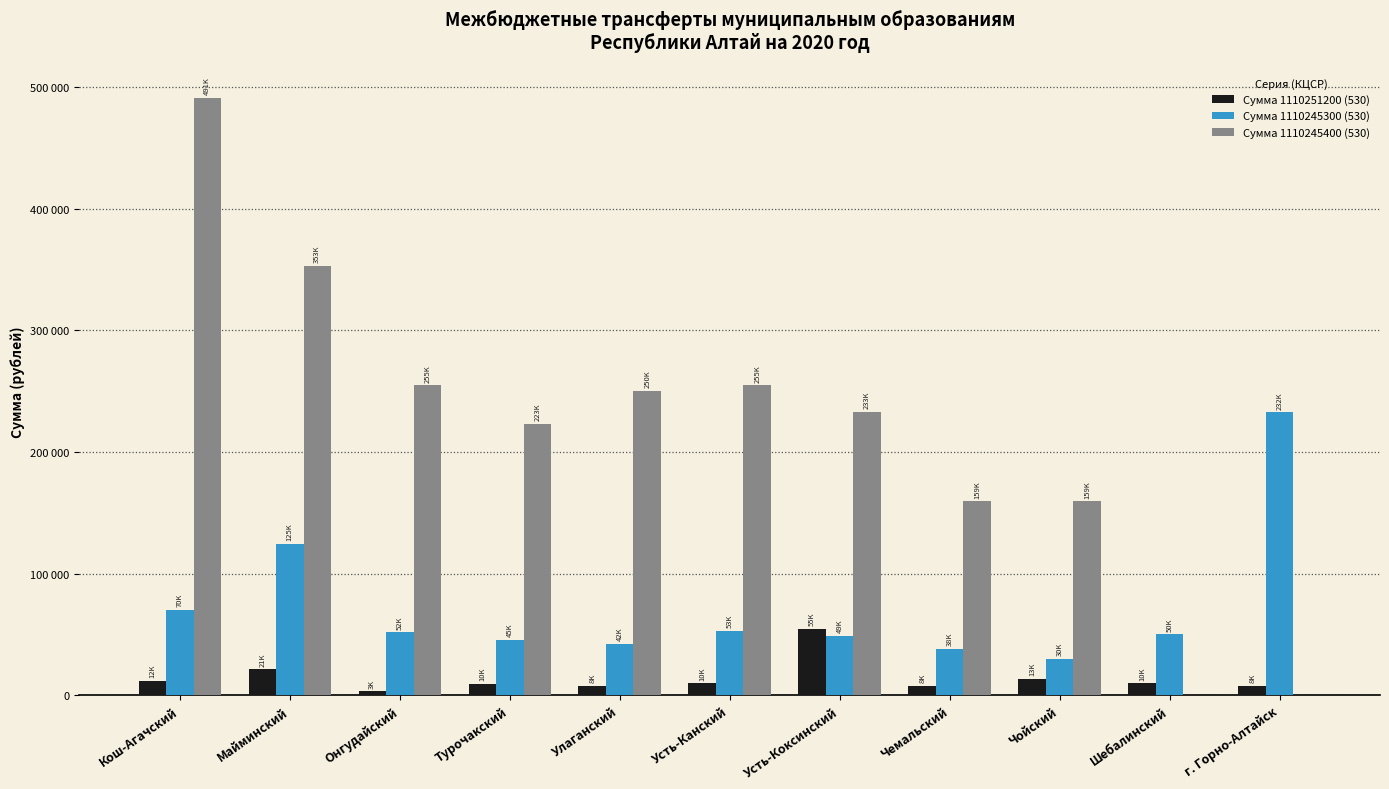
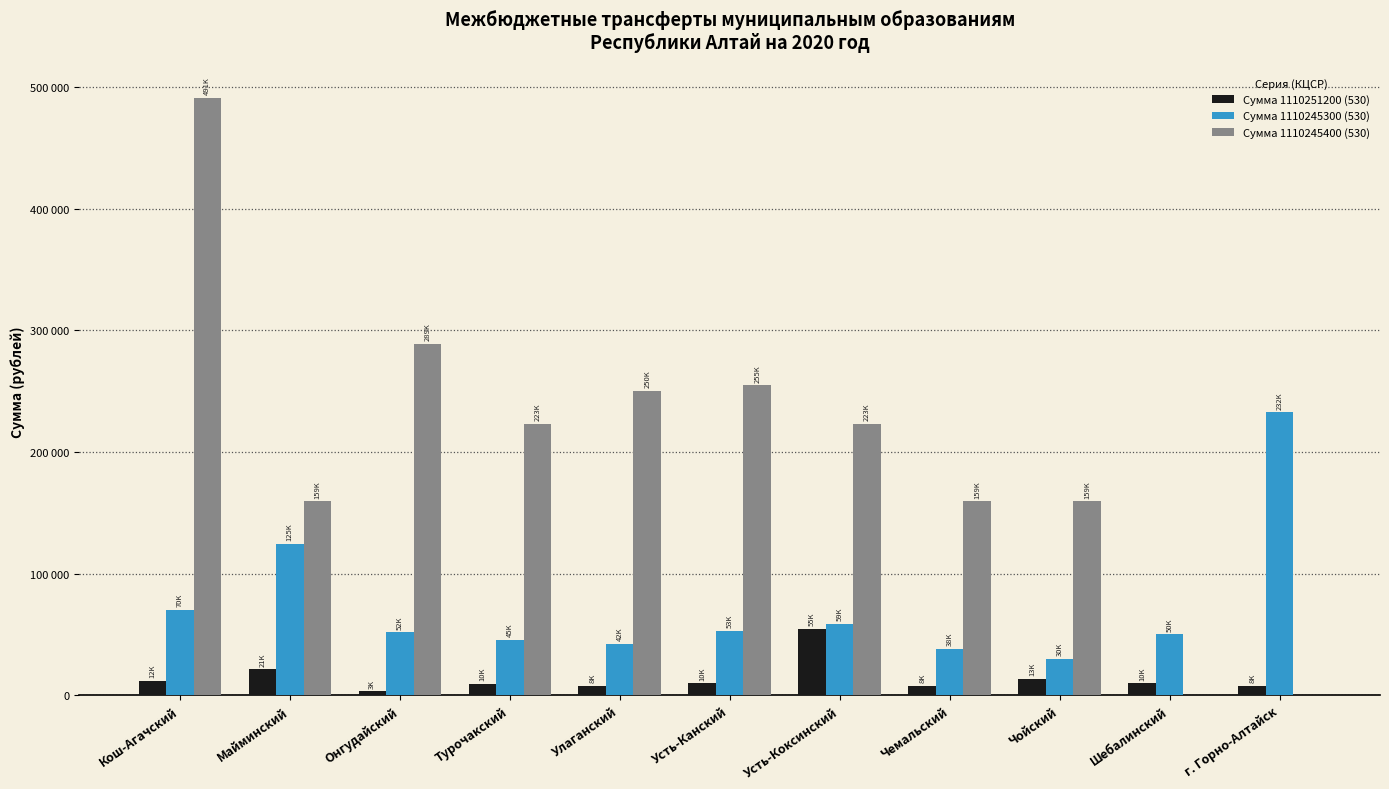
Сумма 1110245400 (530), Майминский: 353K -> 159K
Сумма 1110245400 (530), Онгудайский: 255K -> 289K
Сумма 1110245300 (530), Усть-Коксинский: 49K -> 59K
Сумма 1110245400 (530), Усть-Коксинский: 233K -> 223K
